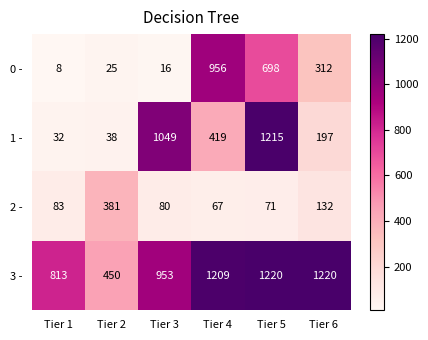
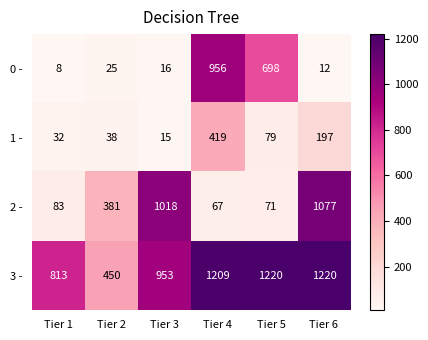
0 -, Tier 6: 312 -> 12
1 -, Tier 3: 1049 -> 15
1 -, Tier 5: 1215 -> 79
2 -, Tier 3: 80 -> 1018
2 -, Tier 6: 132 -> 1077
